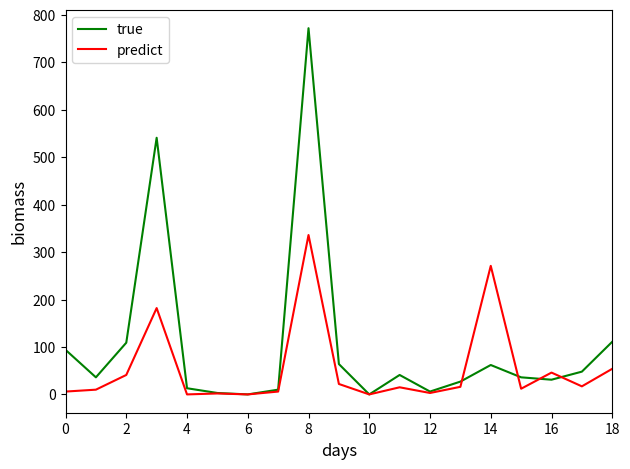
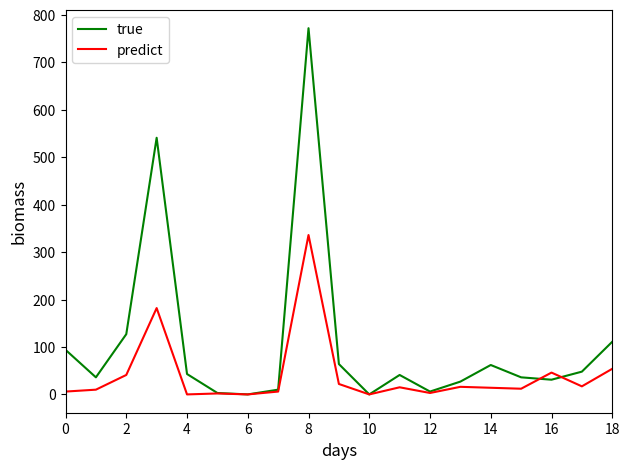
true, 2: 110 -> 130
true, 4: 10 -> 40
predict, 14: 270 -> 10
